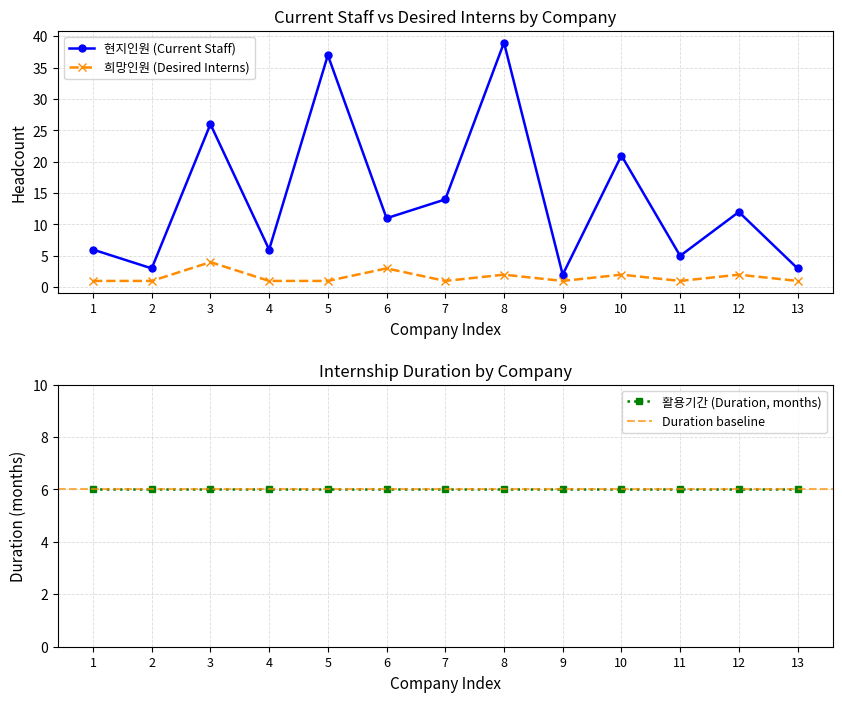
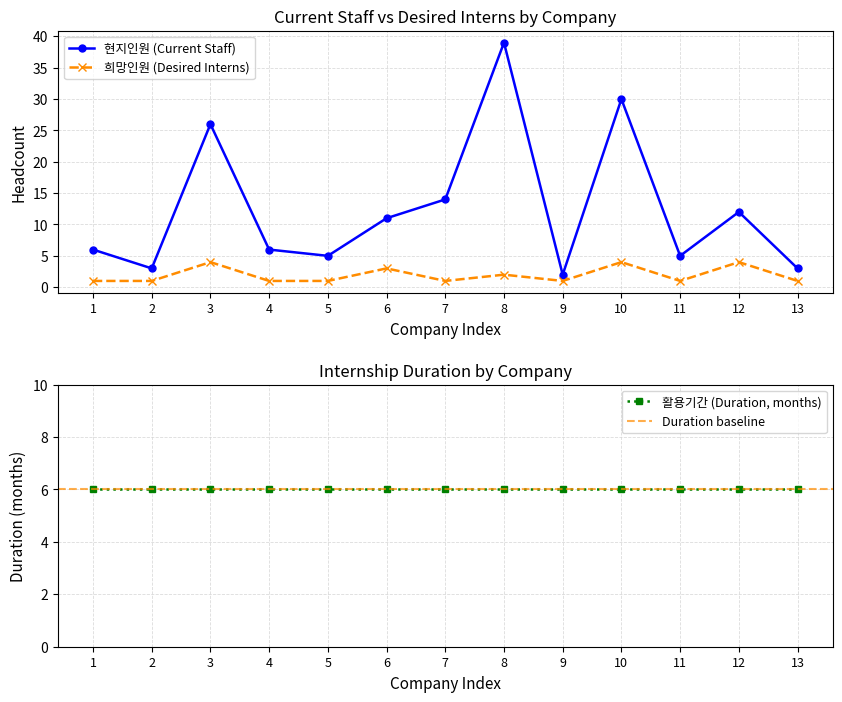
Current Staff vs Desired Interns by Company, 현지인원 (Current Staff), 5: 37 -> 5
Current Staff vs Desired Interns by Company, 현지인원 (Current Staff), 10: 21 -> 30
Current Staff vs Desired Interns by Company, 희망인원 (Desired Interns), 10: 2 -> 4
Current Staff vs Desired Interns by Company, 희망인원 (Desired Interns), 12: 2 -> 4
